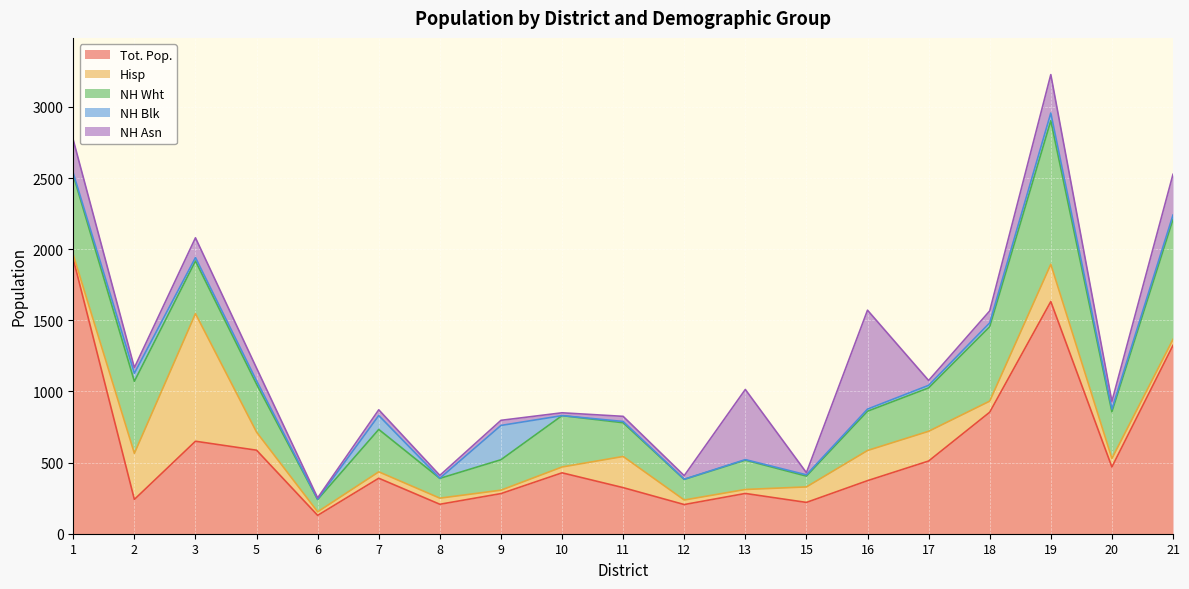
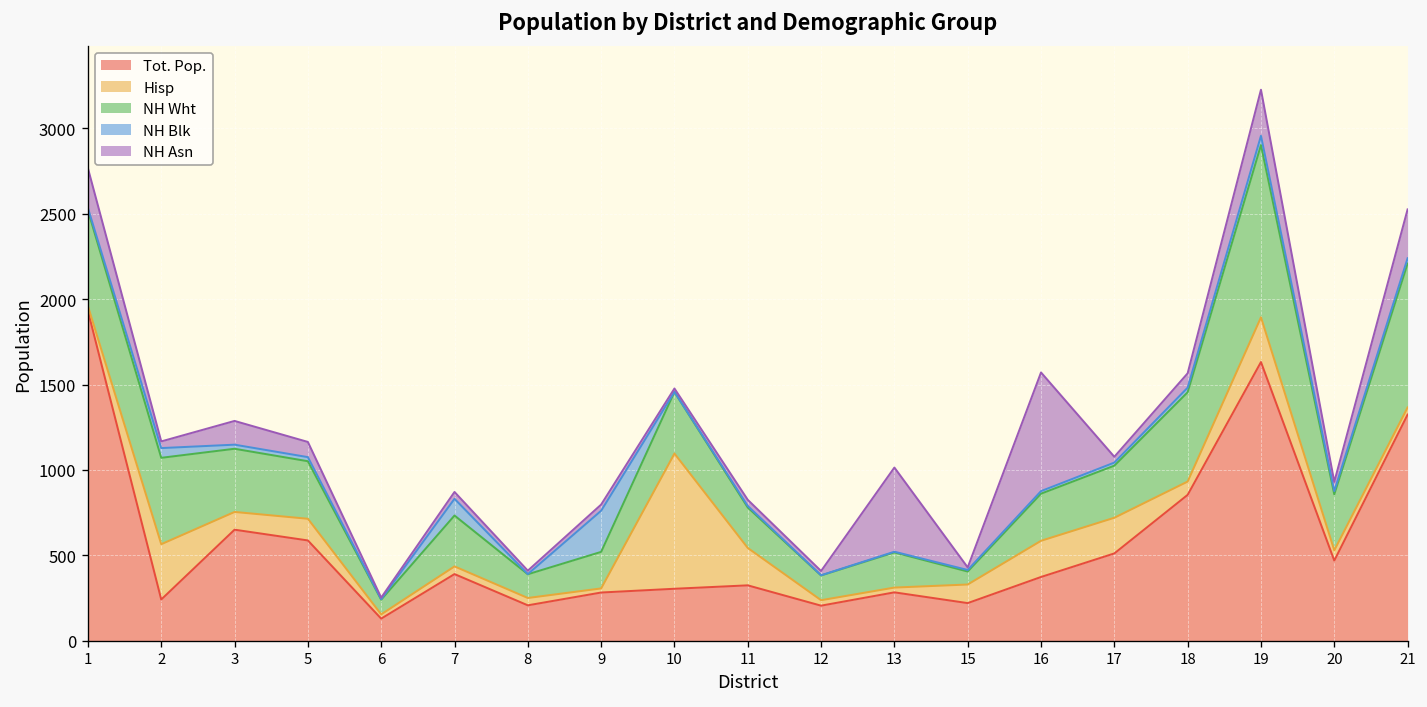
Hisp, 3: 900 -> 100
Tot. Pop., 10: 430 -> 300
Hisp, 10: 40 -> 790
